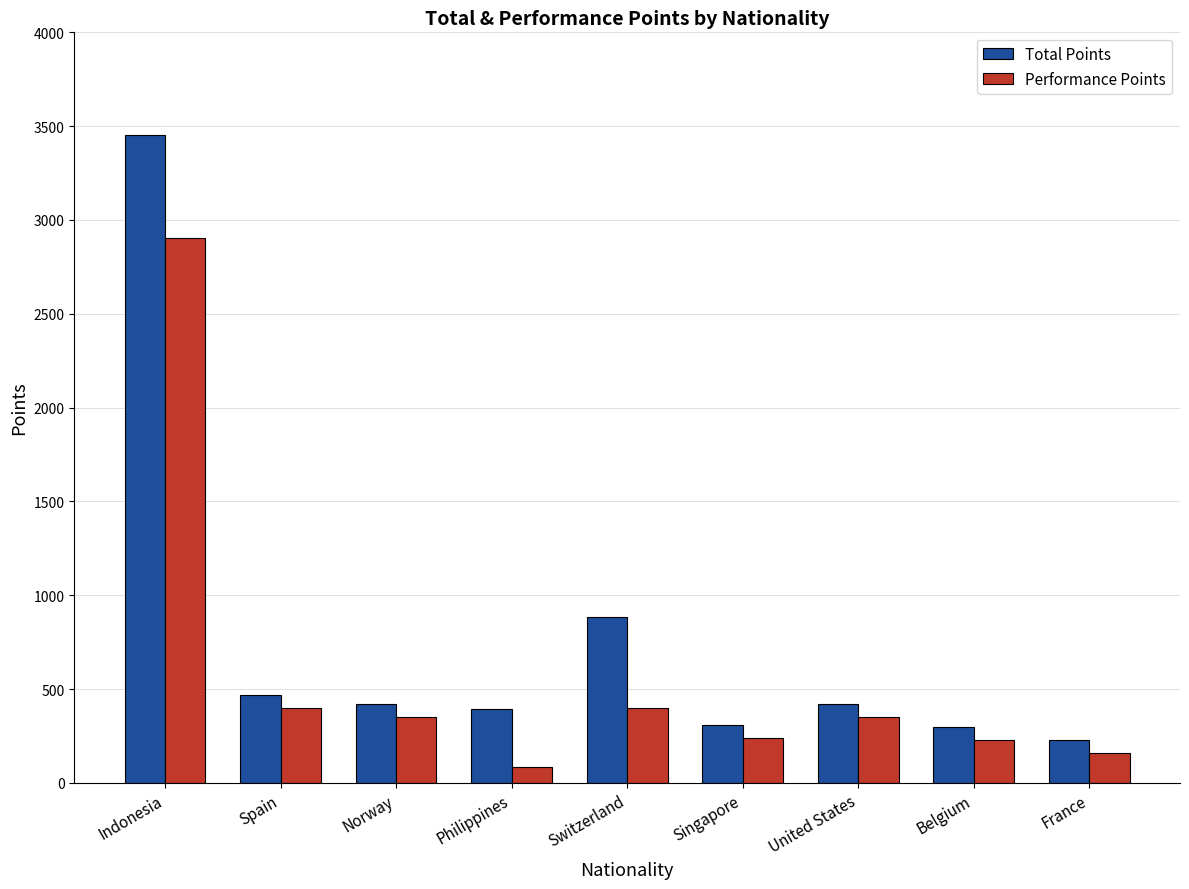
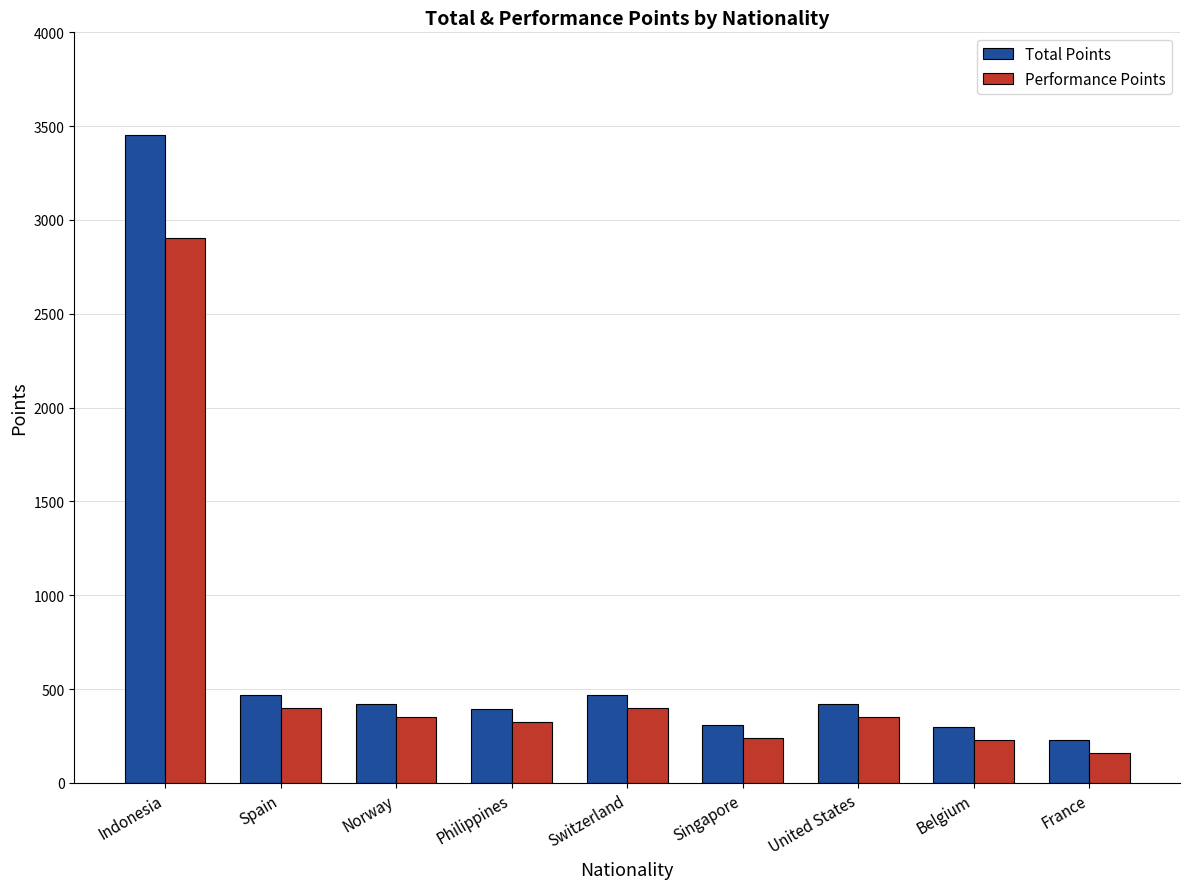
Performance Points, Philippines: 80 -> 330
Total Points, Switzerland: 880 -> 470
